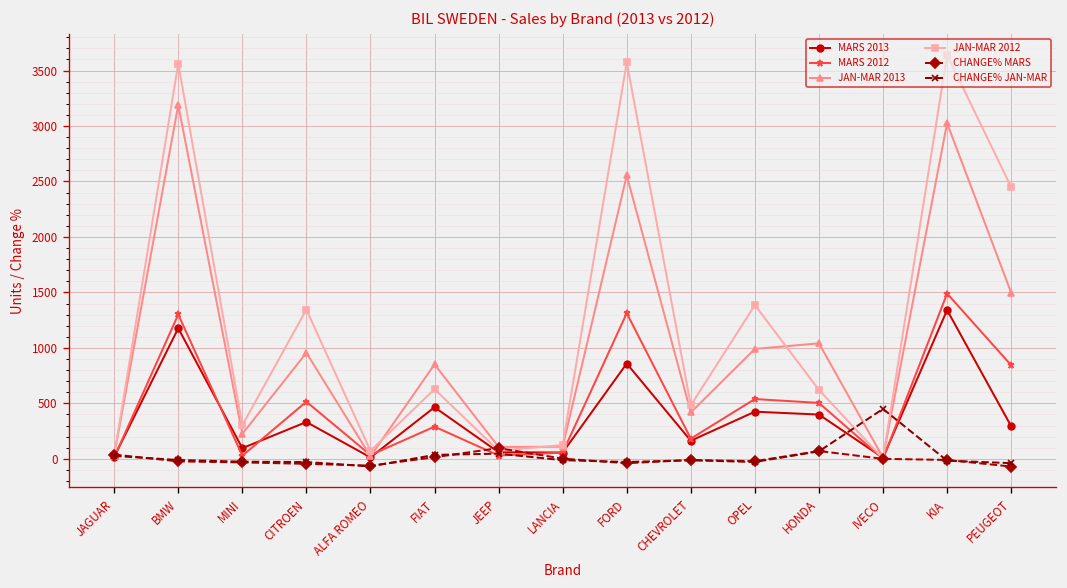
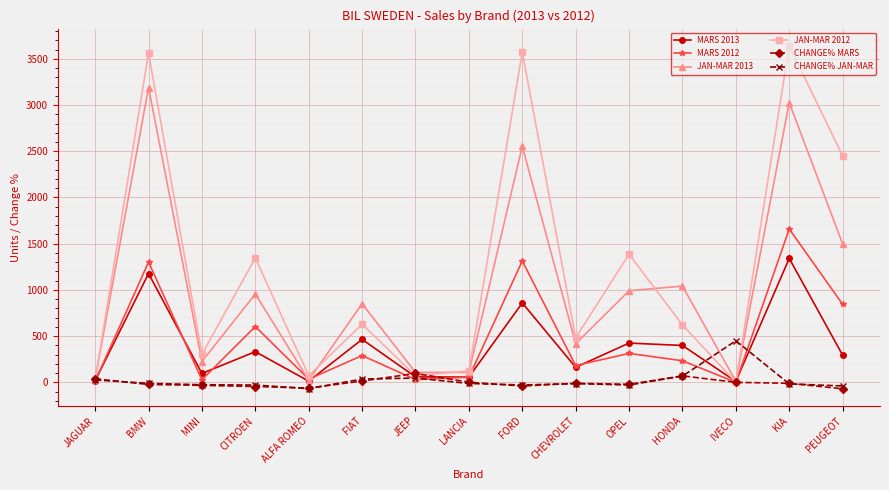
MARS 2012, CITROEN: 500 -> 600
MARS 2012, OPEL: 500 -> 300
MARS 2012, HONDA: 500 -> 200
MARS 2012, KIA: 1500 -> 1700
